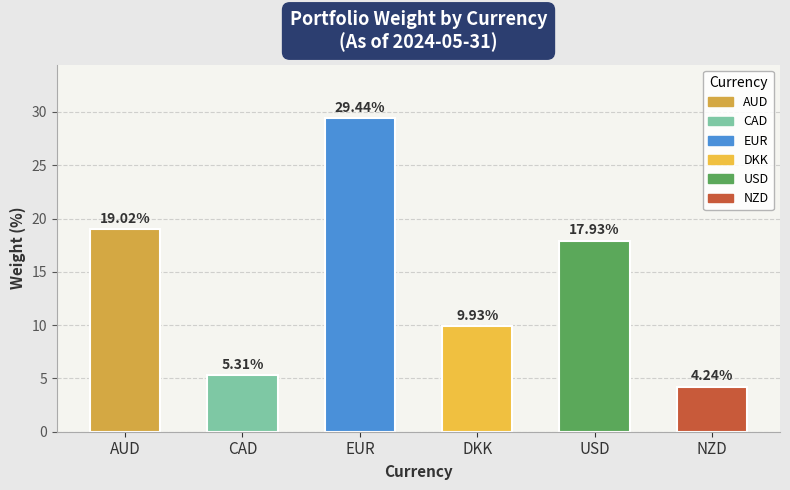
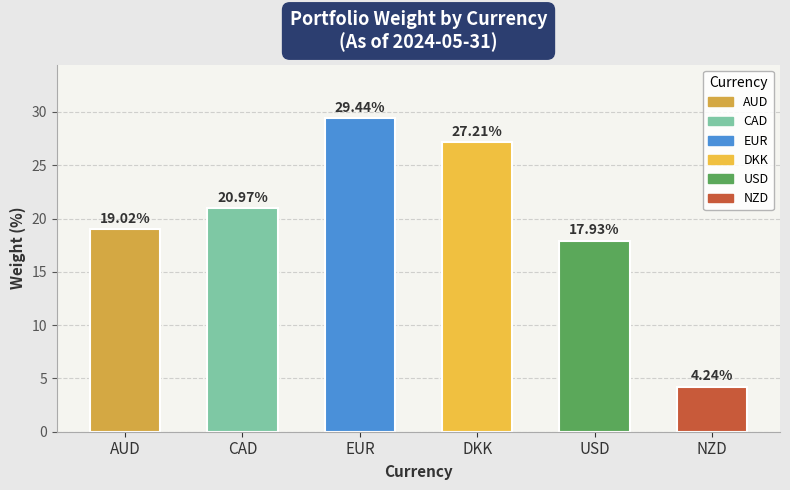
CAD: 5.31% -> 20.97%
DKK: 9.93% -> 27.21%
